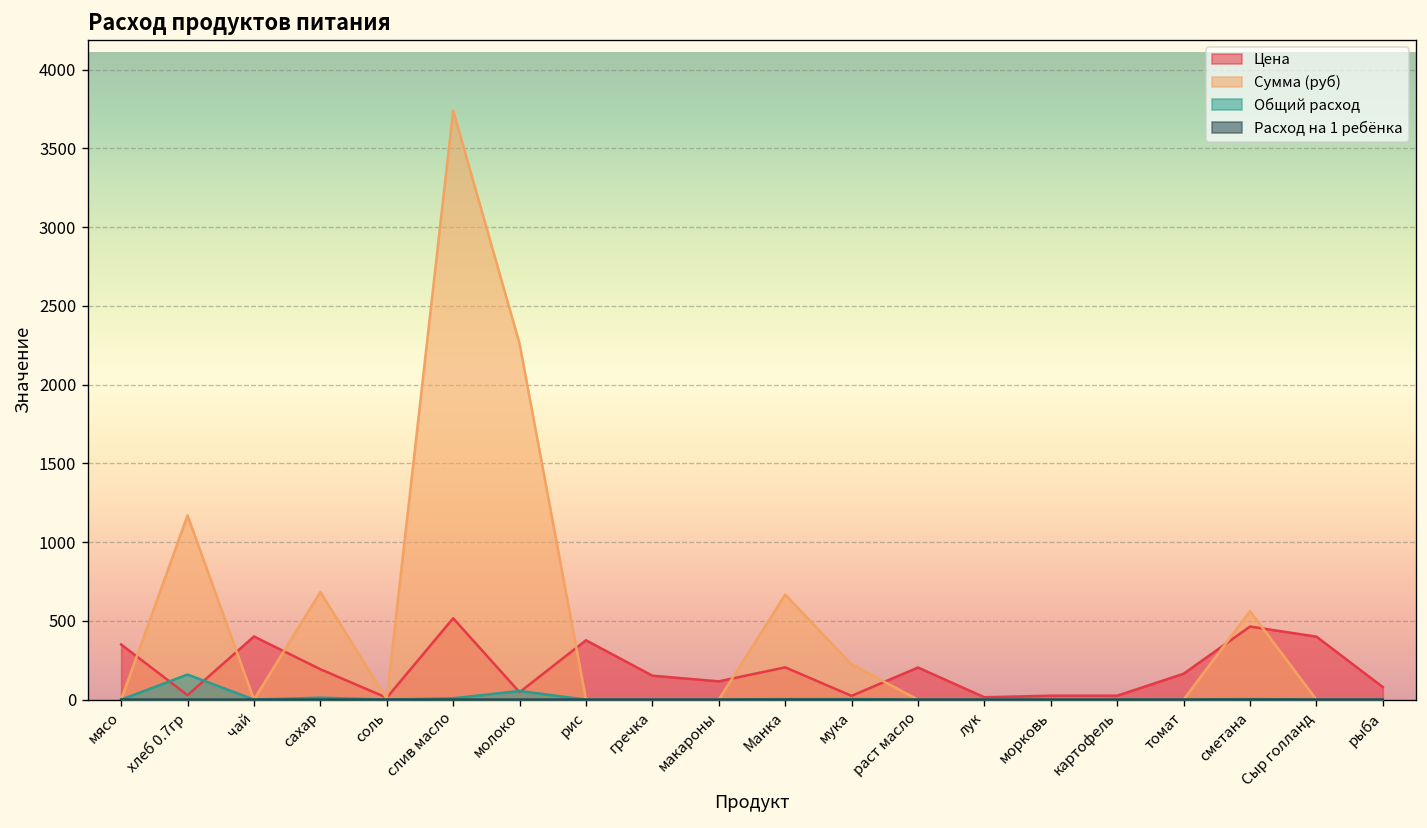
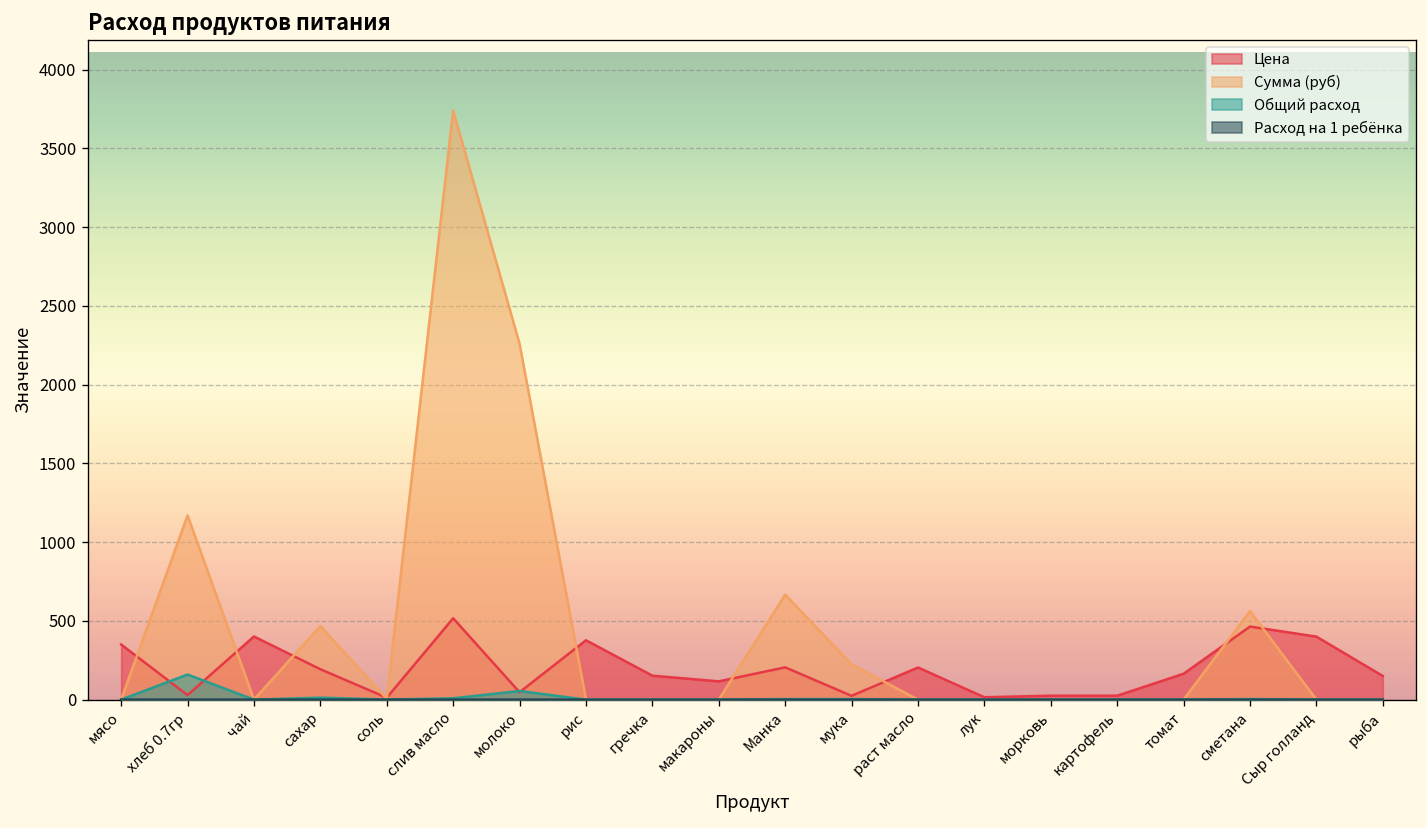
Сумма (руб), сахар: 680 -> 470
Цена, рыба: 80 -> 150
